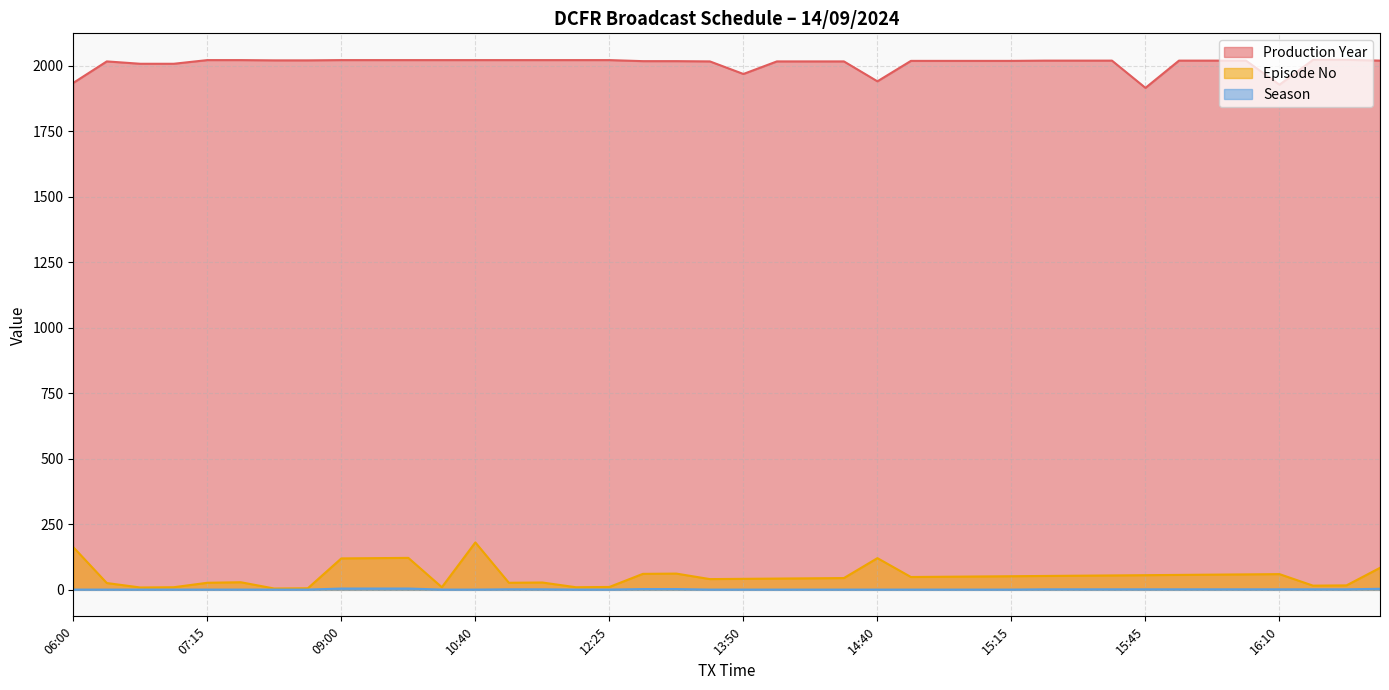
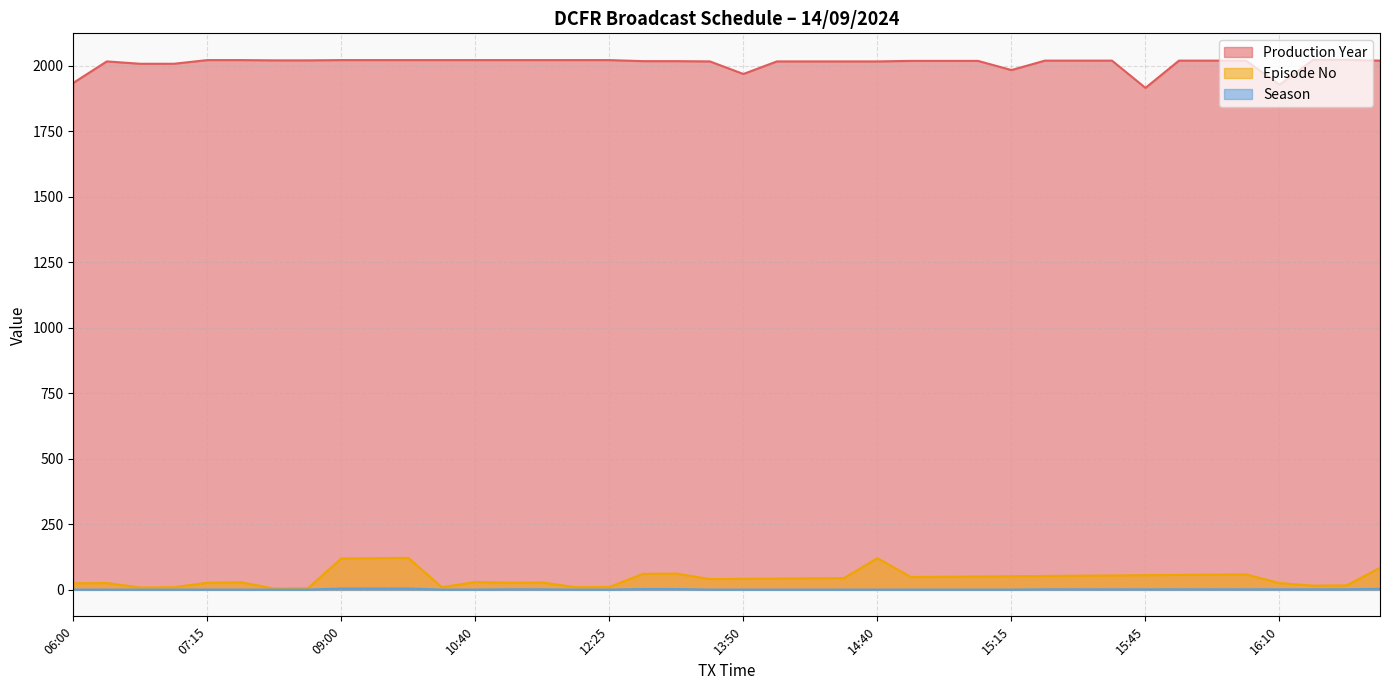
Episode No, 06:00: 160 -> 30
Episode No, 10:40: 180 -> 30
Production Year, 14:40: 1940 -> 2020
Production Year, 15:15: 2020 -> 1980
Episode No, 16:10: 60 -> 30
